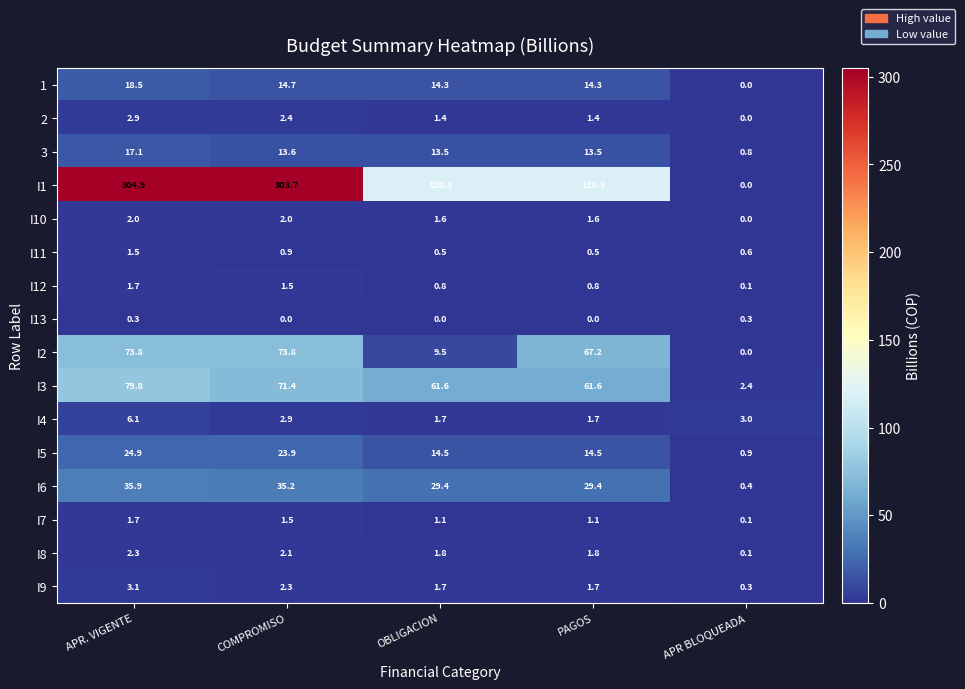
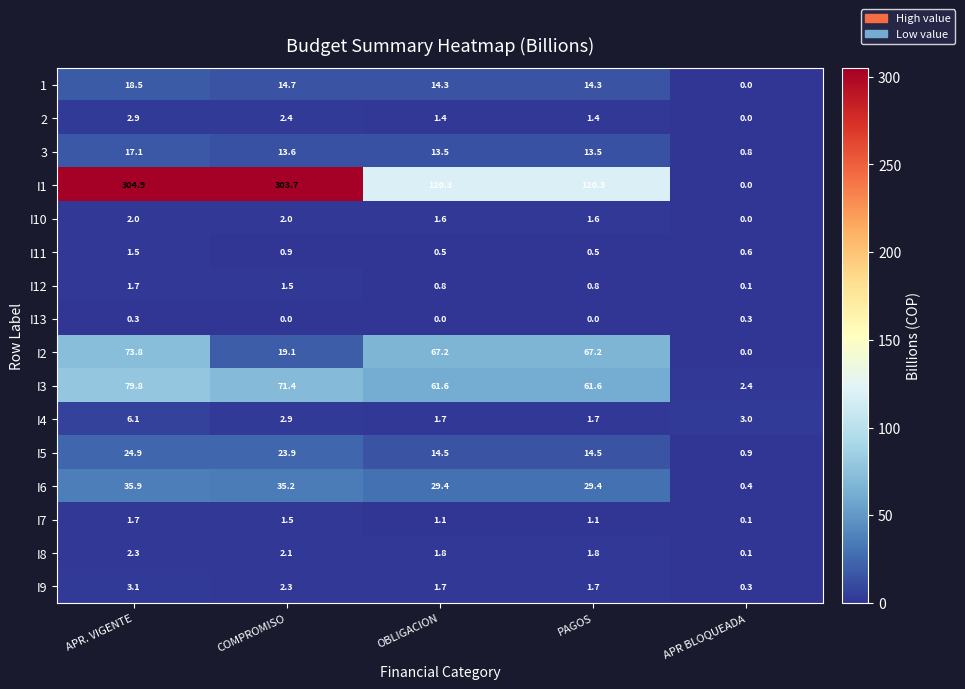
I2, COMPROMISO: 73.8 -> 19.1
I2, OBLIGACION: 9.5 -> 67.2
